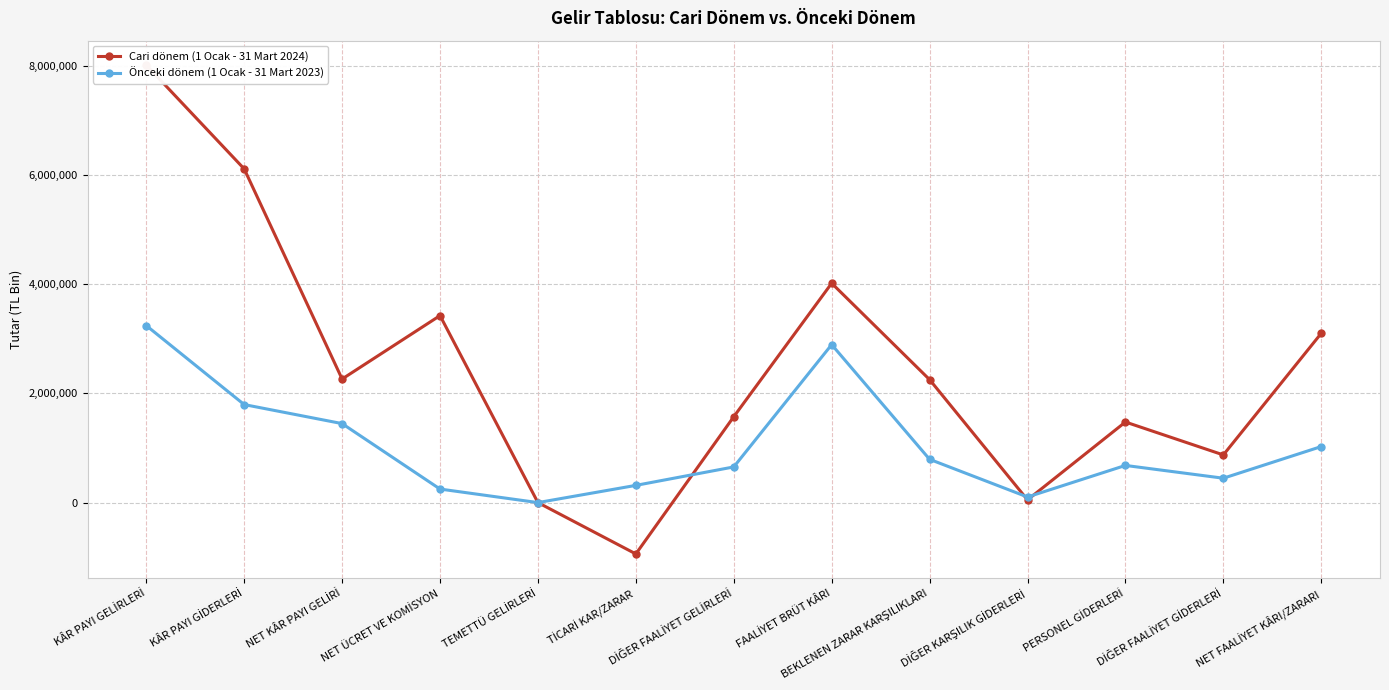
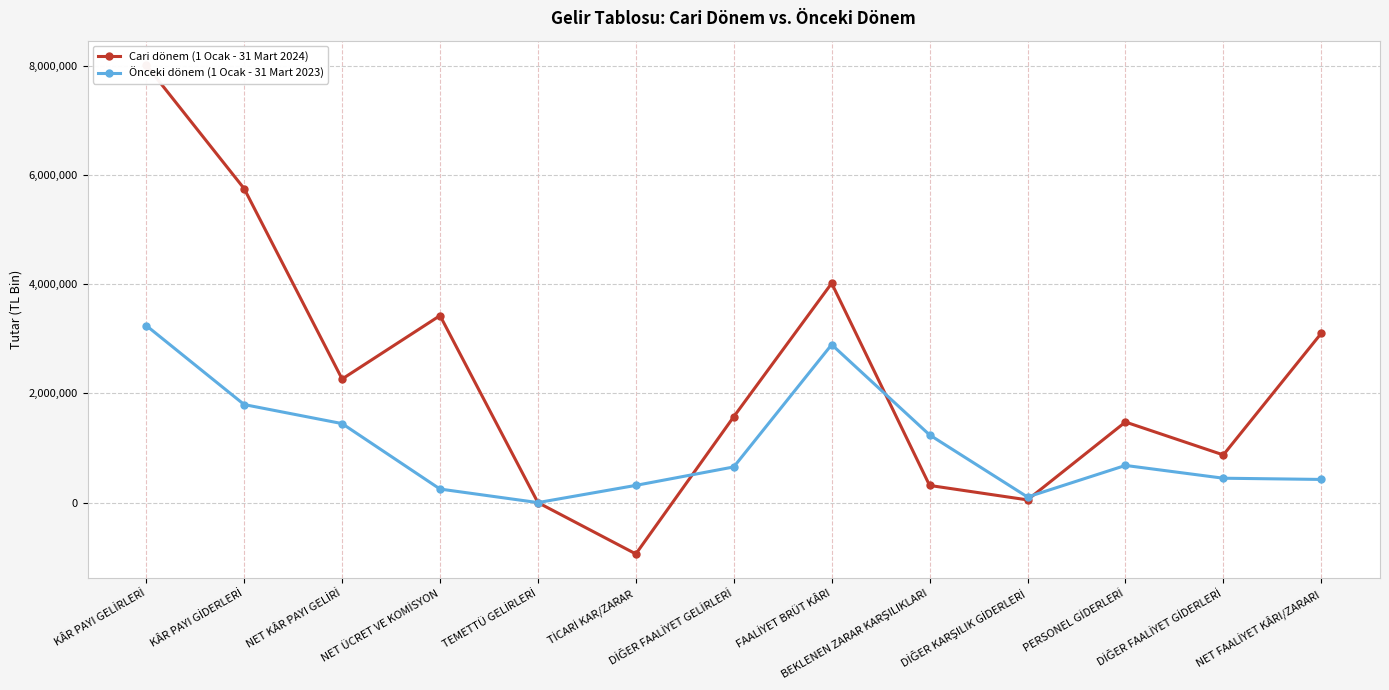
Cari dönem (1 Ocak - 31 Mart 2024), KÂR PAYI GİDERLERİ: 6,100,000 -> 5,800,000
Cari dönem (1 Ocak - 31 Mart 2024), BEKLENEN ZARAR KARŞILIKLARI: 2,300,000 -> 300,000
Önceki dönem (1 Ocak - 31 Mart 2023), BEKLENEN ZARAR KARŞILIKLARI: 800,000 -> 1,200,000
Önceki dönem (1 Ocak - 31 Mart 2023), NET FAALİYET KÂRI/ZARARI: 1,000,000 -> 400,000
